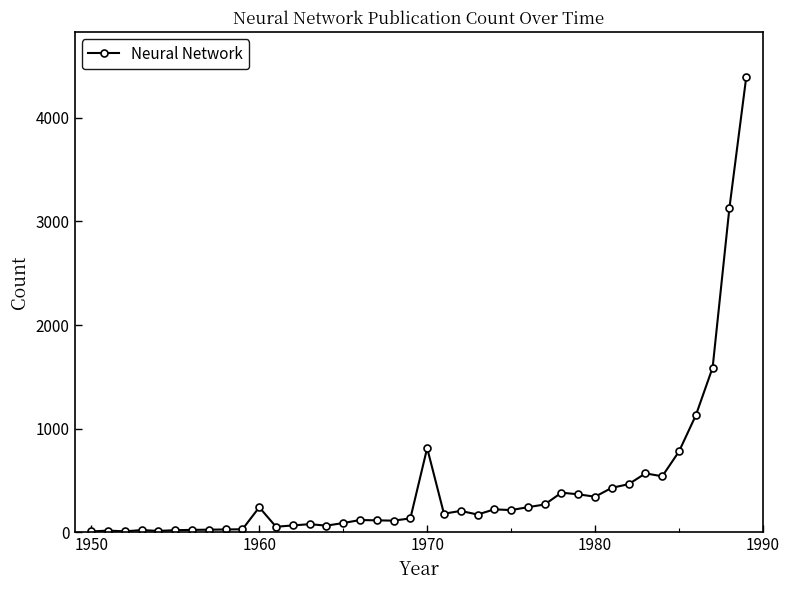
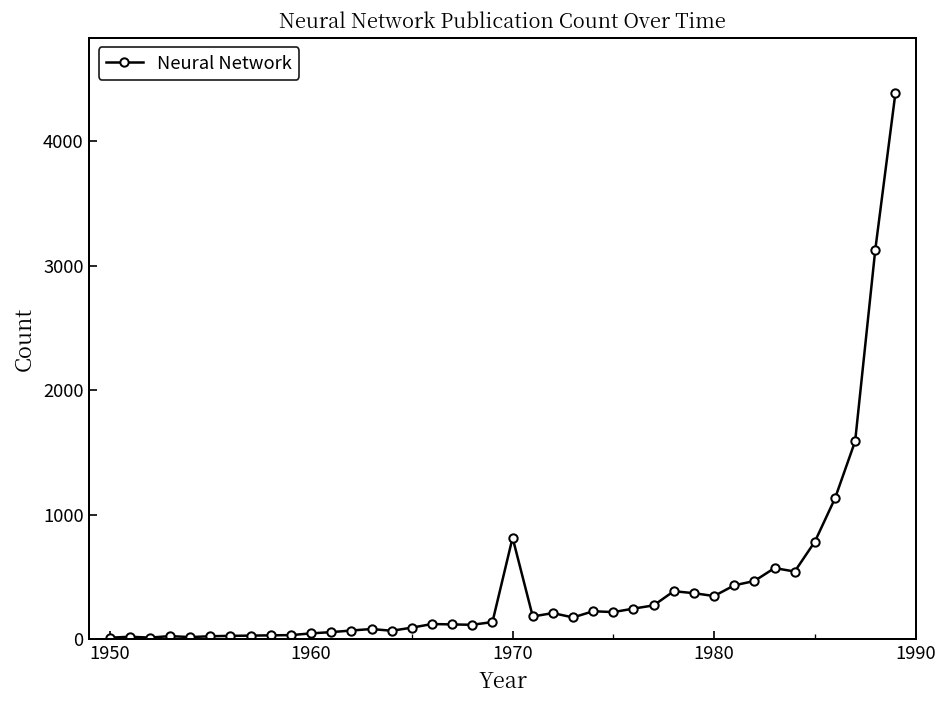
1960: 240 -> 50
